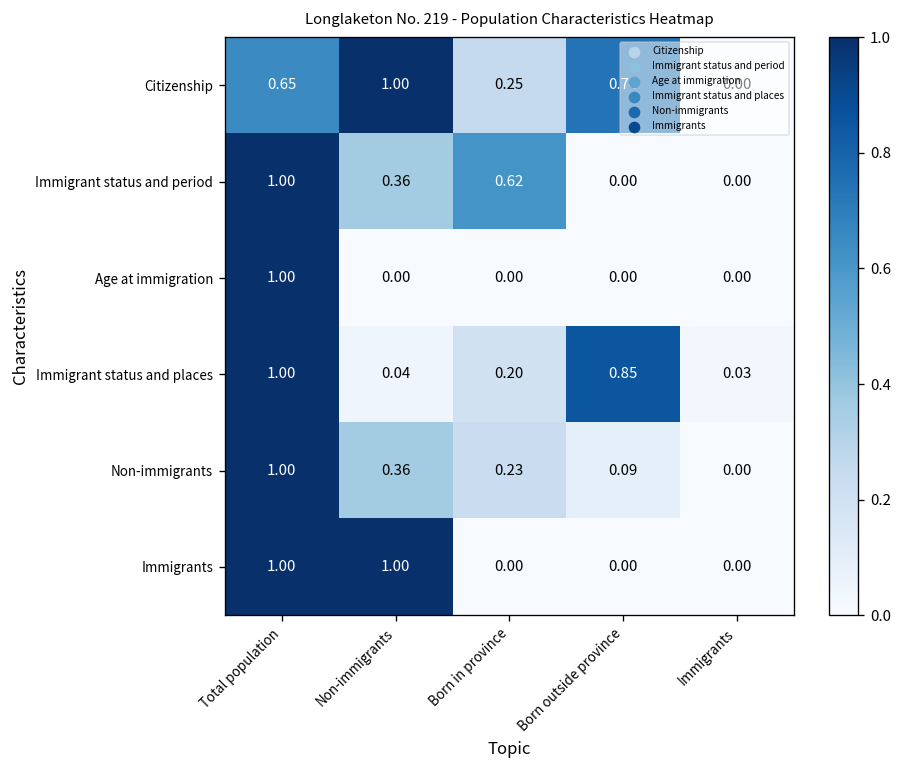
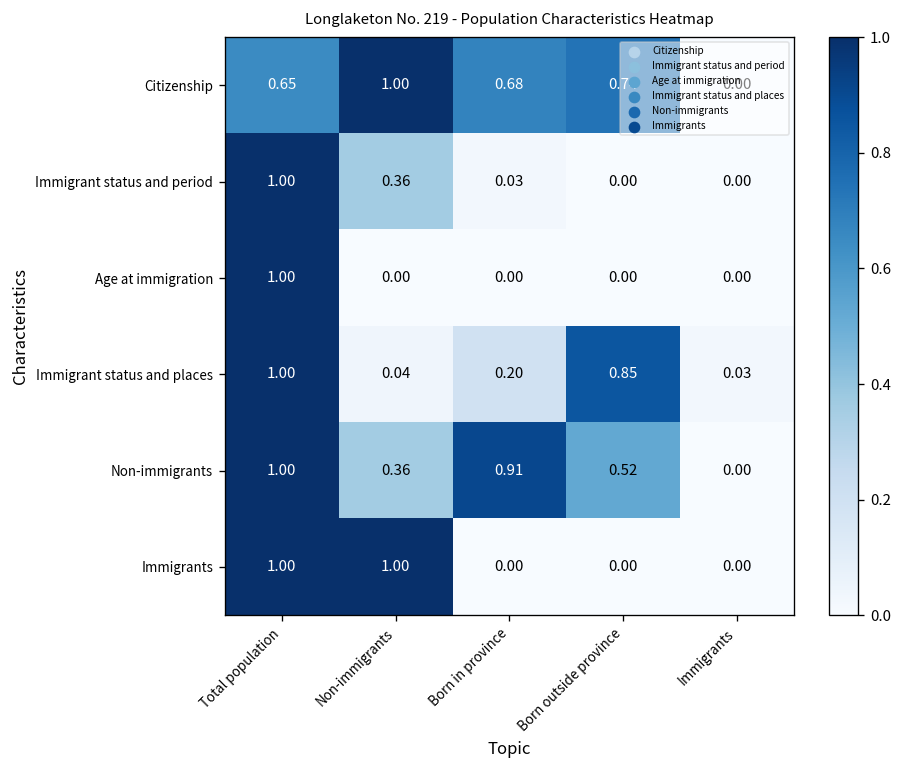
Citizenship, Born in province: 0.25 -> 0.68
Immigrant status and period, Born in province: 0.62 -> 0.03
Non-immigrants, Born in province: 0.23 -> 0.91
Non-immigrants, Born outside province: 0.09 -> 0.52
